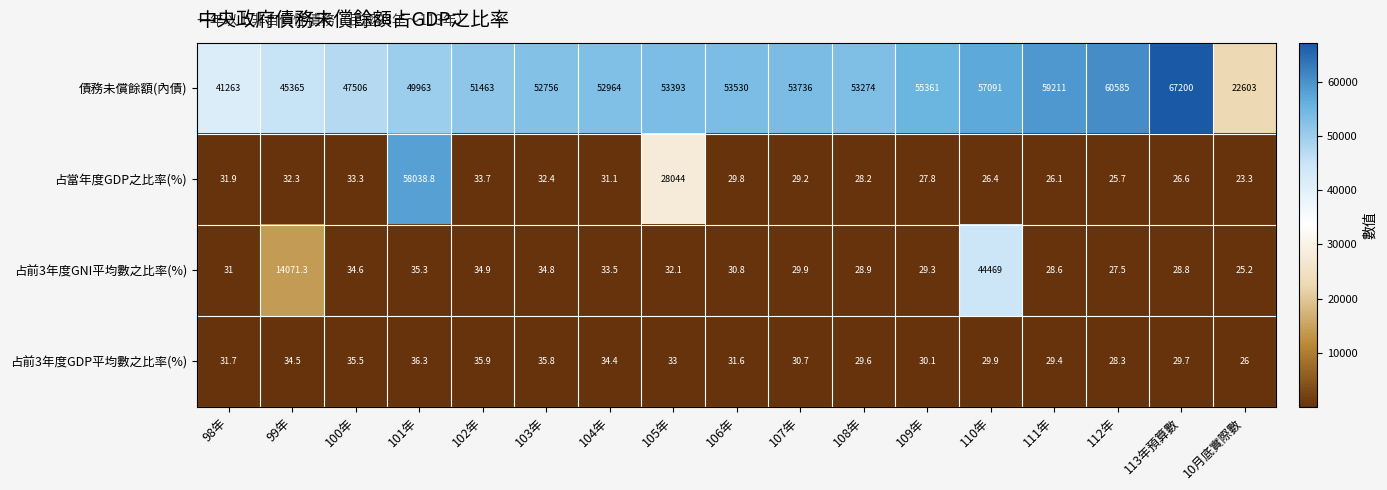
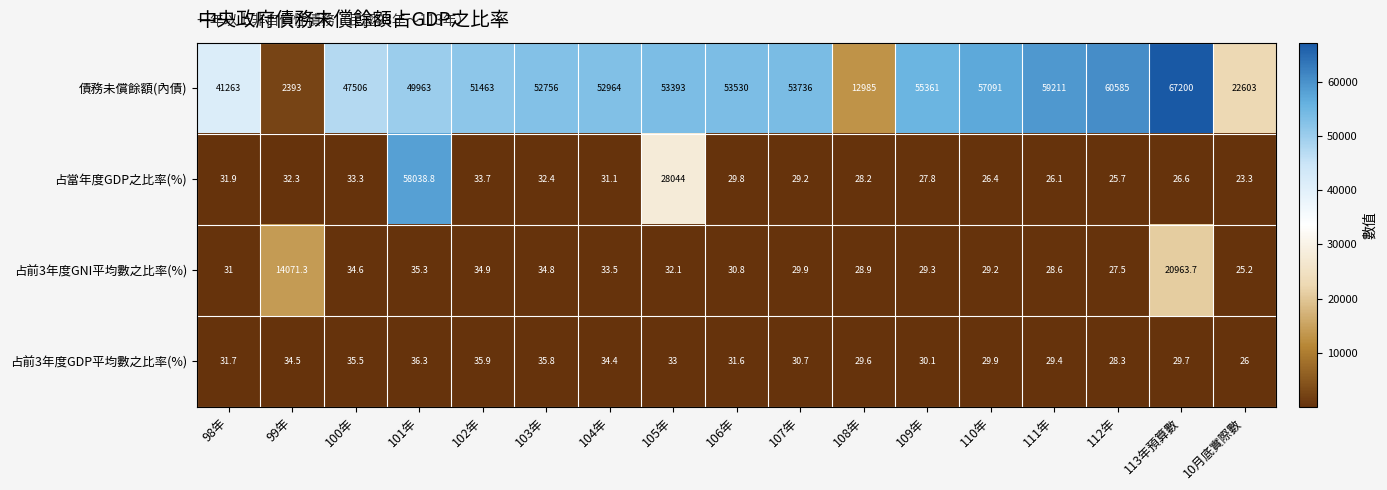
債務未償餘額(內債), 99年: 45365 -> 2393
債務未償餘額(內債), 108年: 53274 -> 12985
占前3年度GNI平均數之比率(%), 110年: 44469 -> 29.2
占前3年度GNI平均數之比率(%), 113年預算數: 28.8 -> 20963.7
